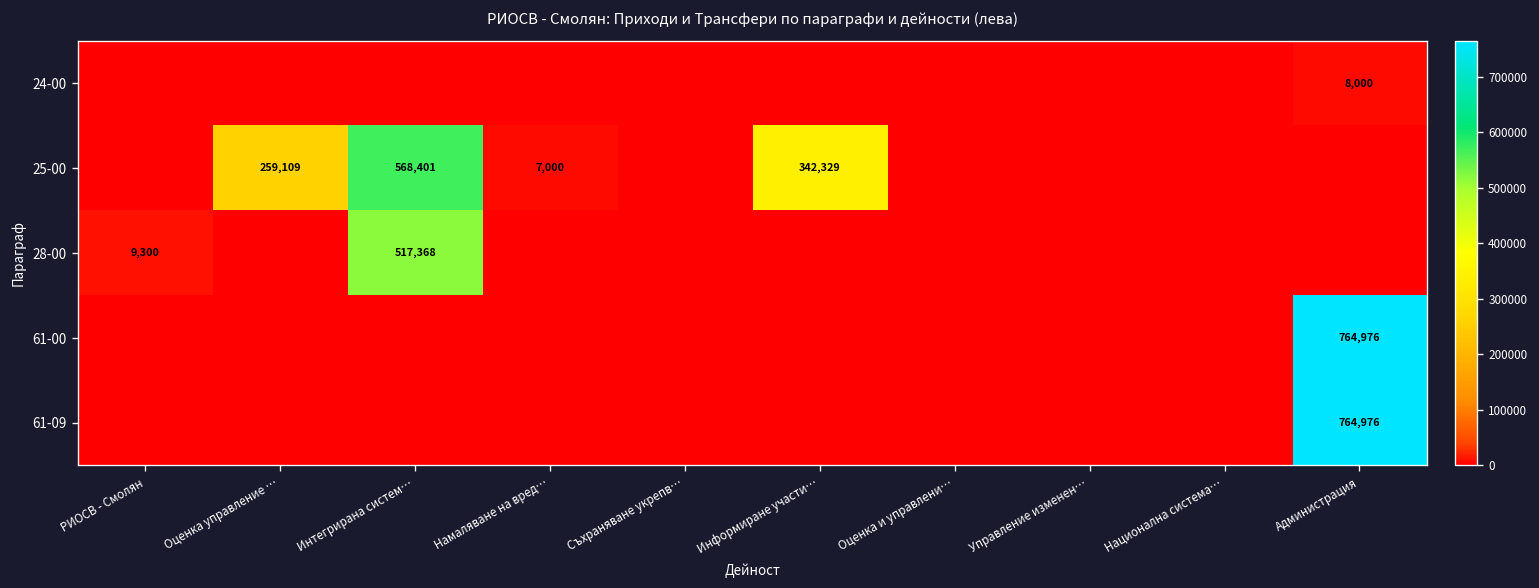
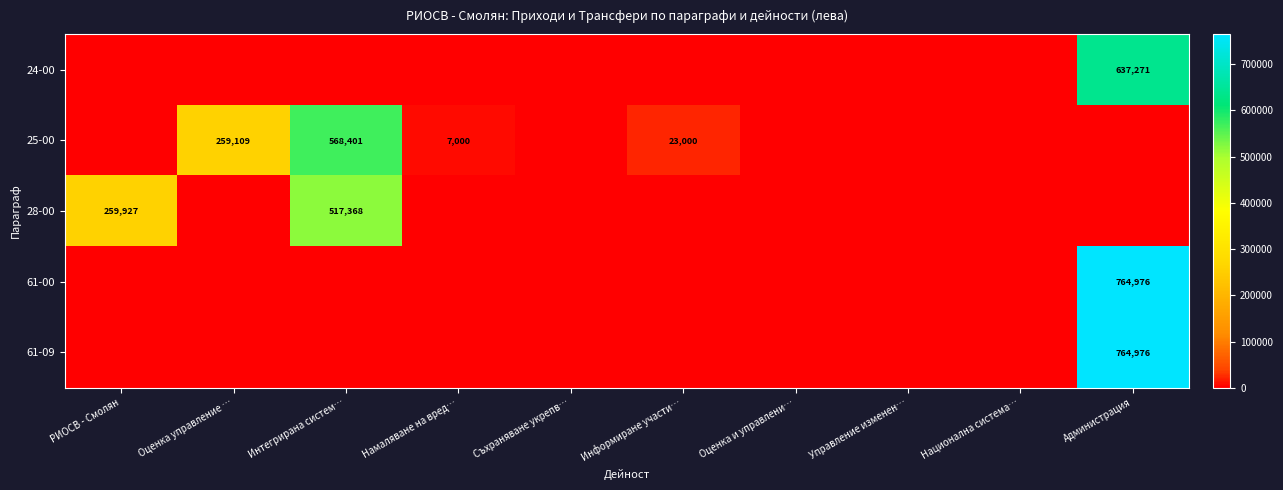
24-00, Администрация: 8,000 -> 637,271
25-00, Информиране участи…: 342,329 -> 23,000
28-00, РИОСВ - Смолян: 9,300 -> 259,927
